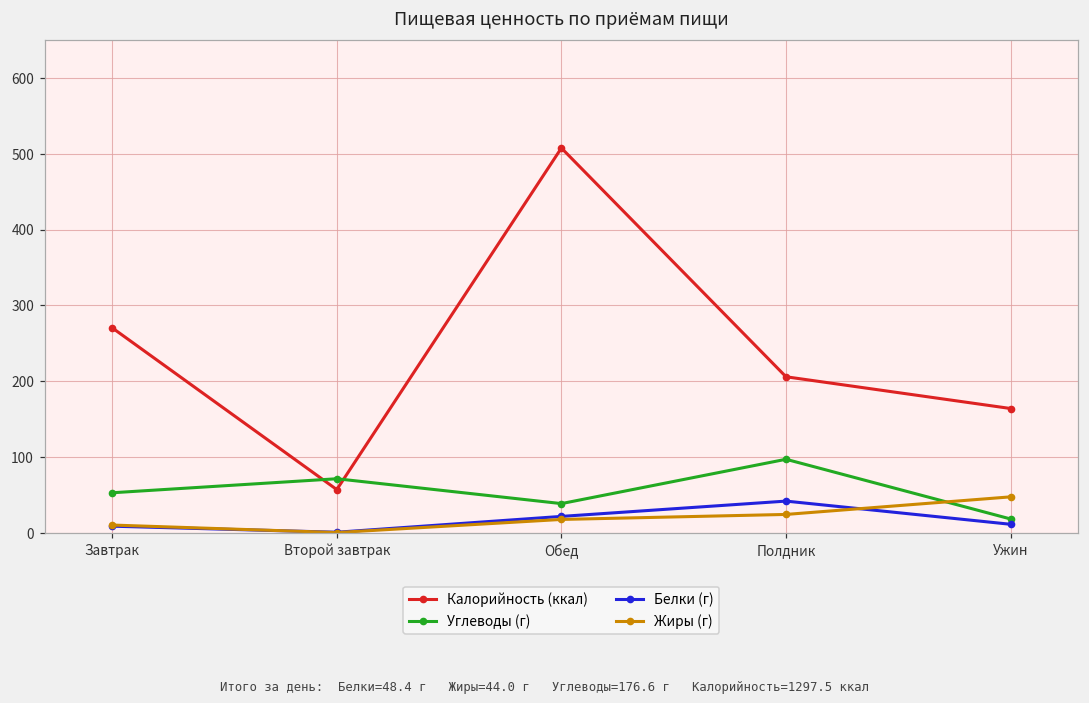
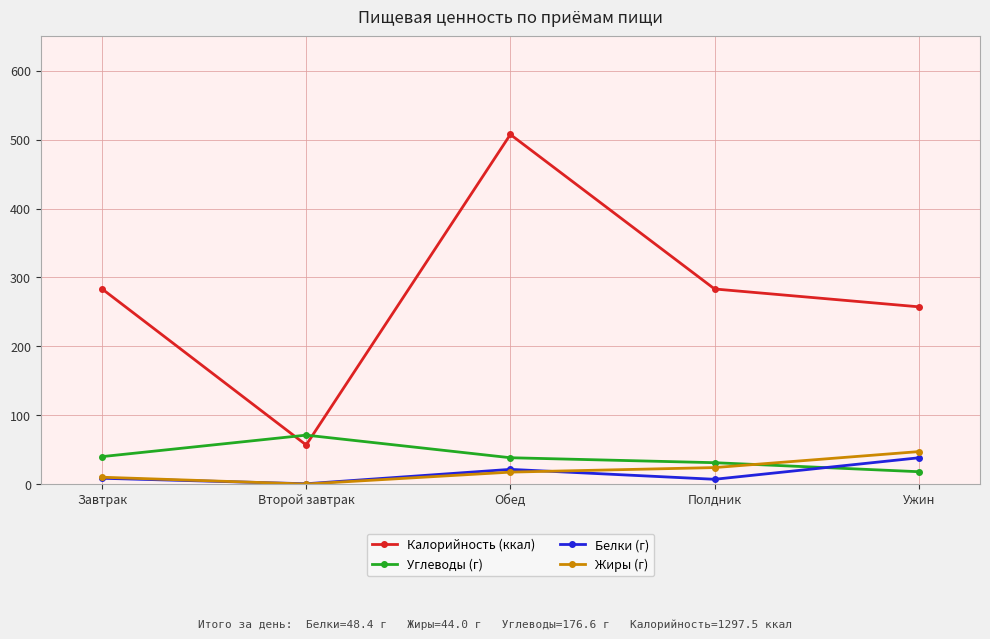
Калорийность (ккал), Завтрак: 270 -> 280
Углеводы (г), Завтрак: 50 -> 40
Калорийность (ккал), Полдник: 210 -> 280
Углеводы (г), Полдник: 100 -> 30
Белки (г), Полдник: 40 -> 10
Калорийность (ккал), Ужин: 160 -> 260
Белки (г), Ужин: 10 -> 40
